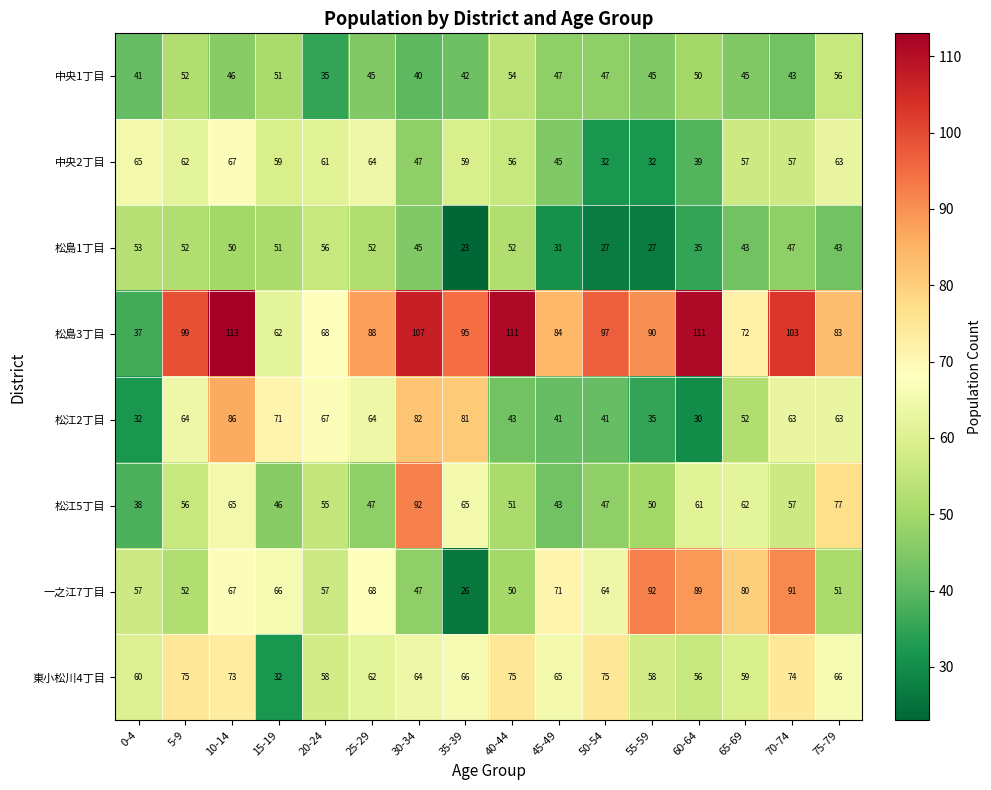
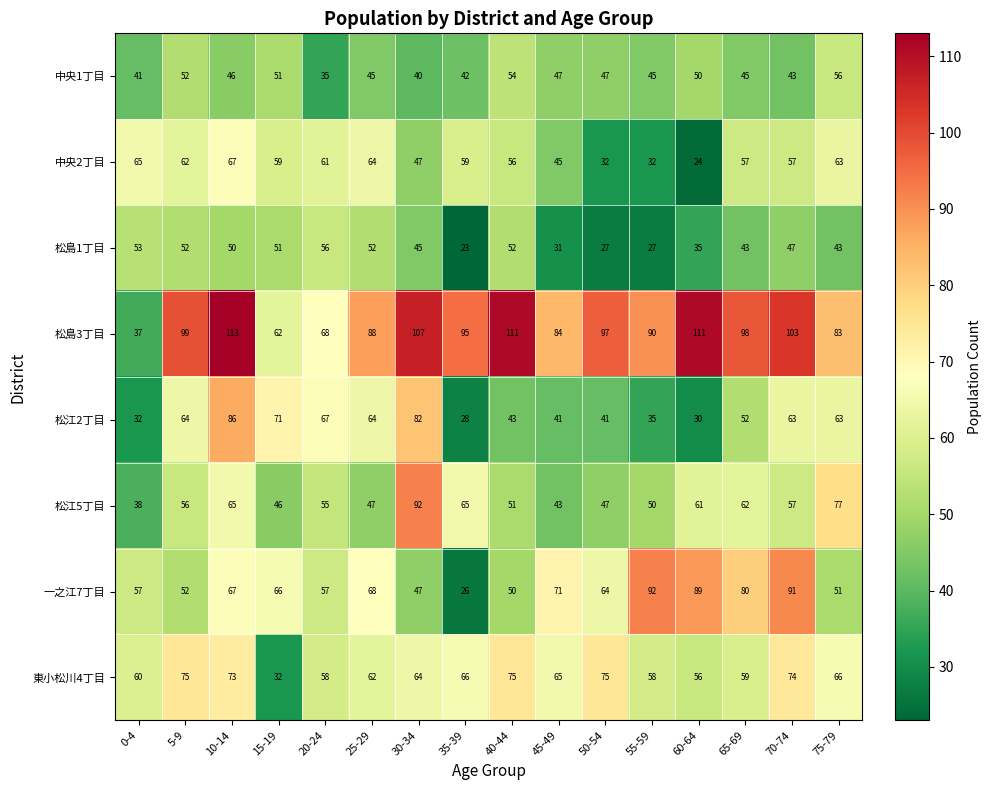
中央2丁目, 60-64: 39 -> 24
松島3丁目, 65-69: 72 -> 98
松江2丁目, 35-39: 81 -> 28
